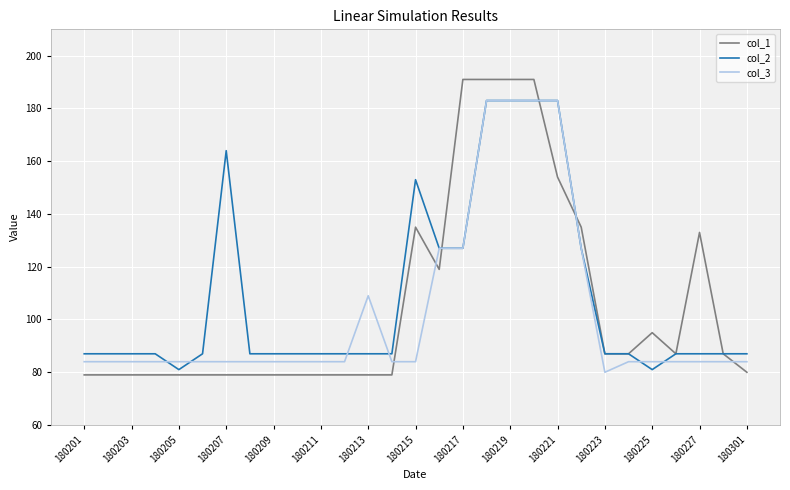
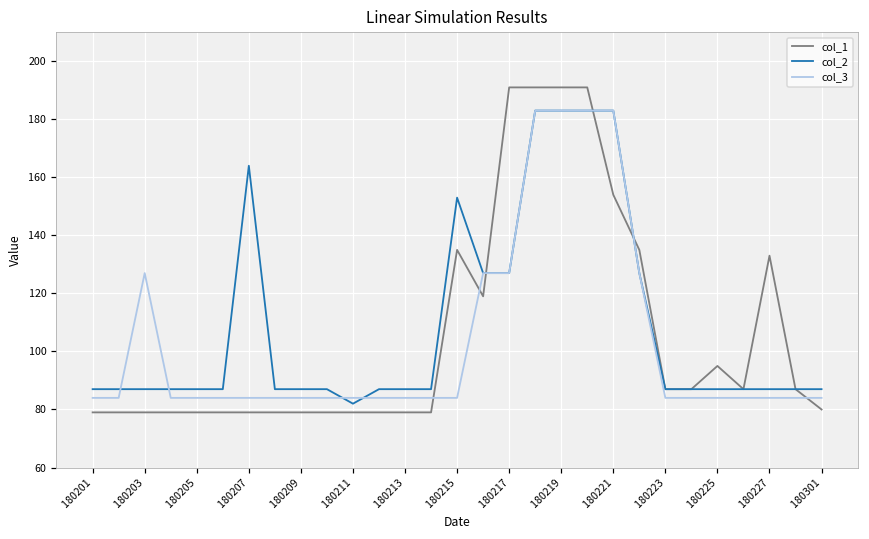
col_3, 180203: 84 -> 127
col_2, 180205: 81 -> 87
col_2, 180211: 87 -> 82
col_3, 180213: 109 -> 84
col_3, 180223: 80 -> 84
col_2, 180225: 81 -> 87
